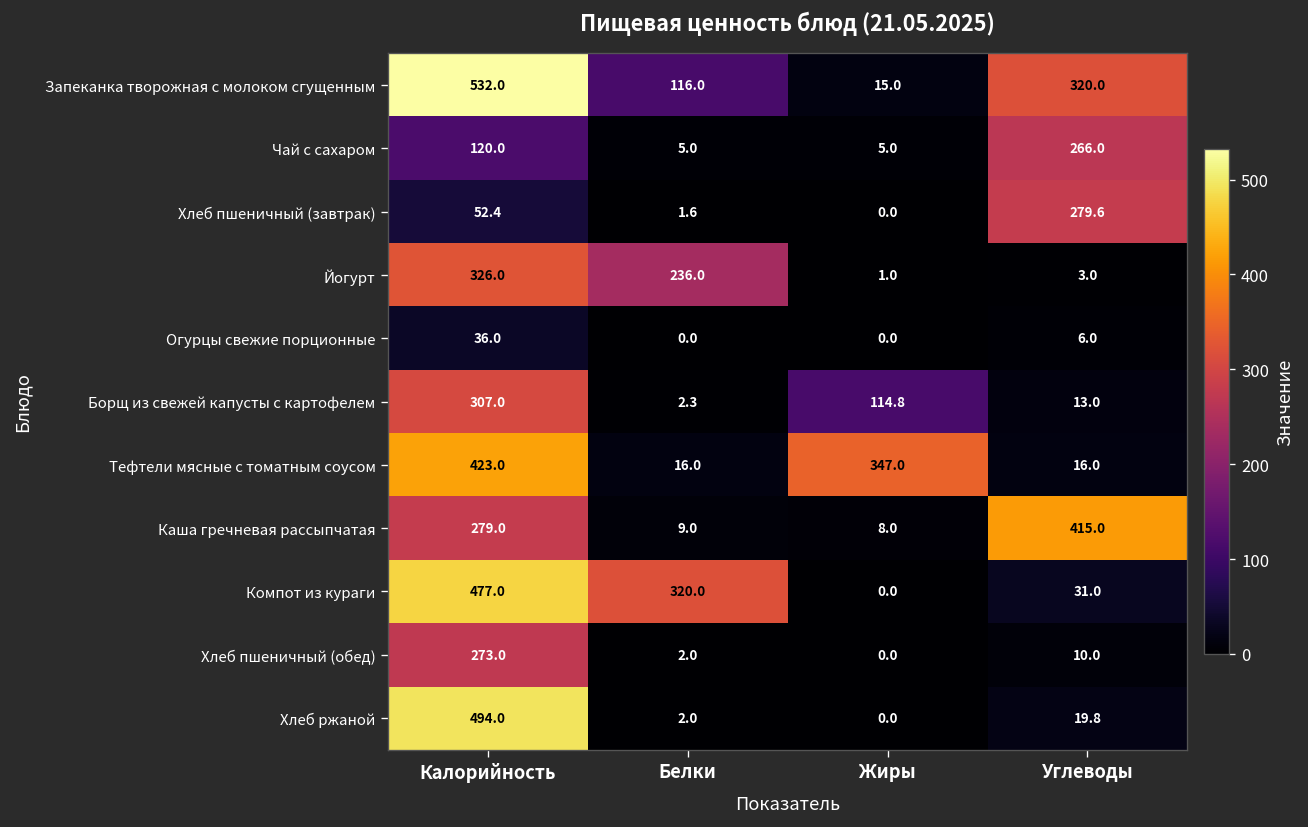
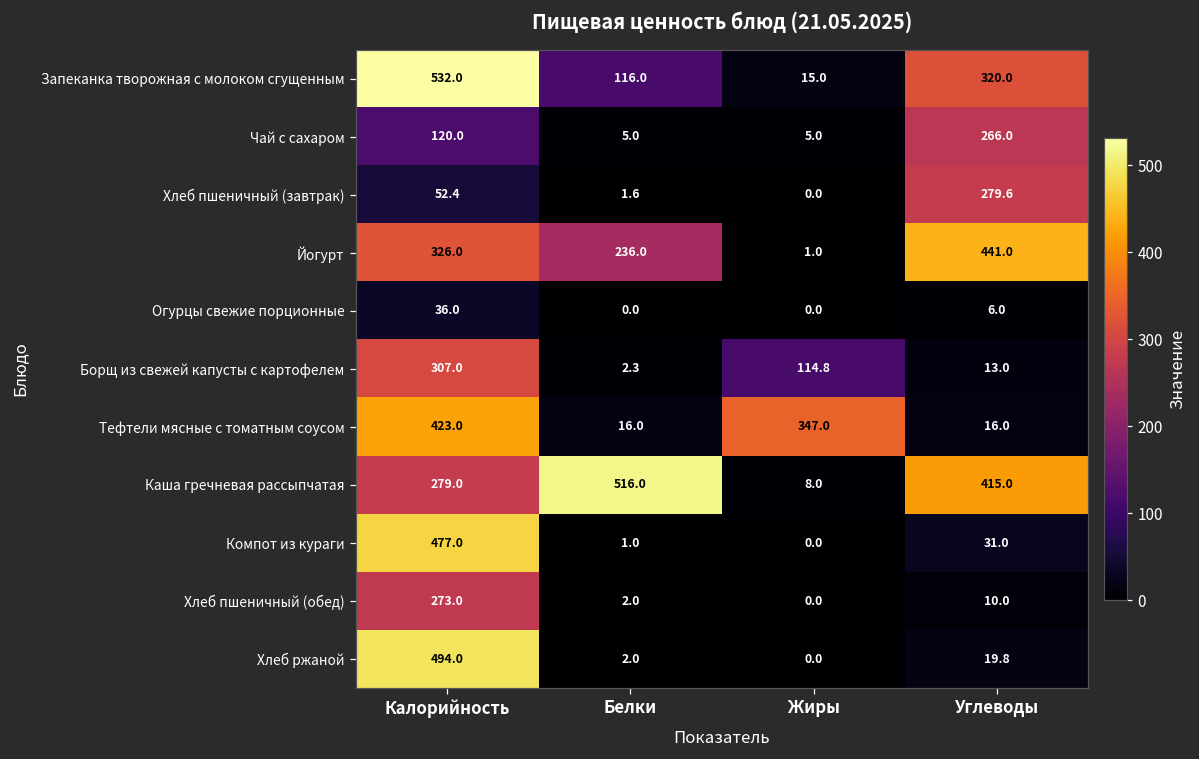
Йогурт, Углеводы: 3.0 -> 441.0
Каша гречневая рассыпчатая, Белки: 9.0 -> 516.0
Компот из кураги, Белки: 320.0 -> 1.0
